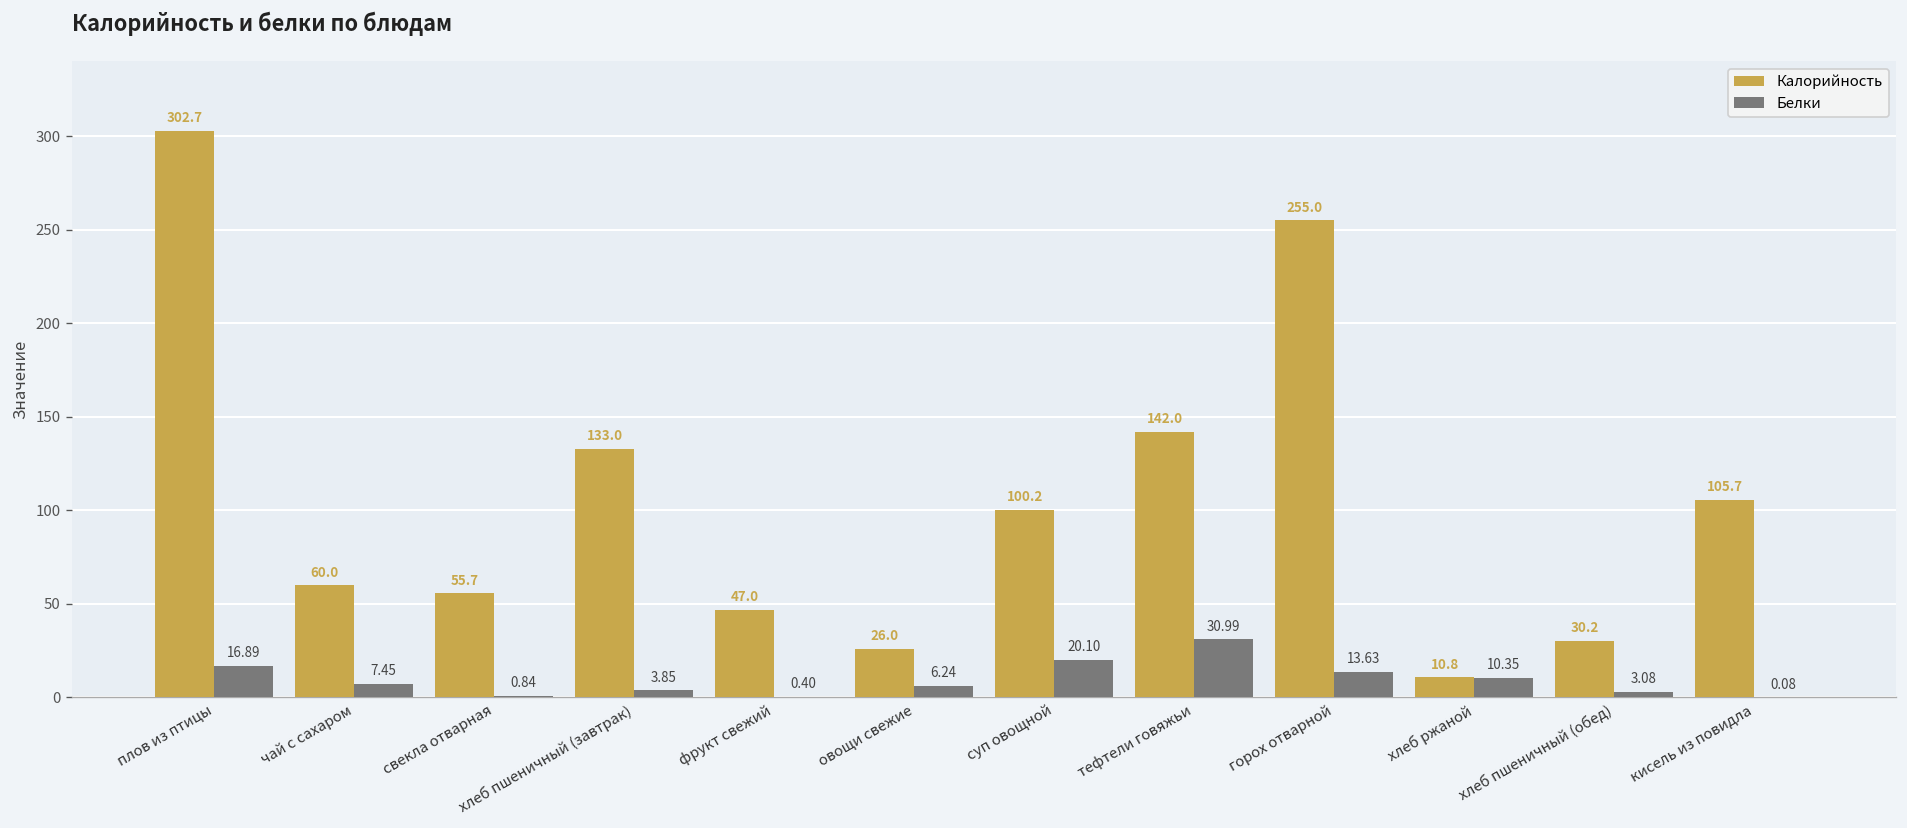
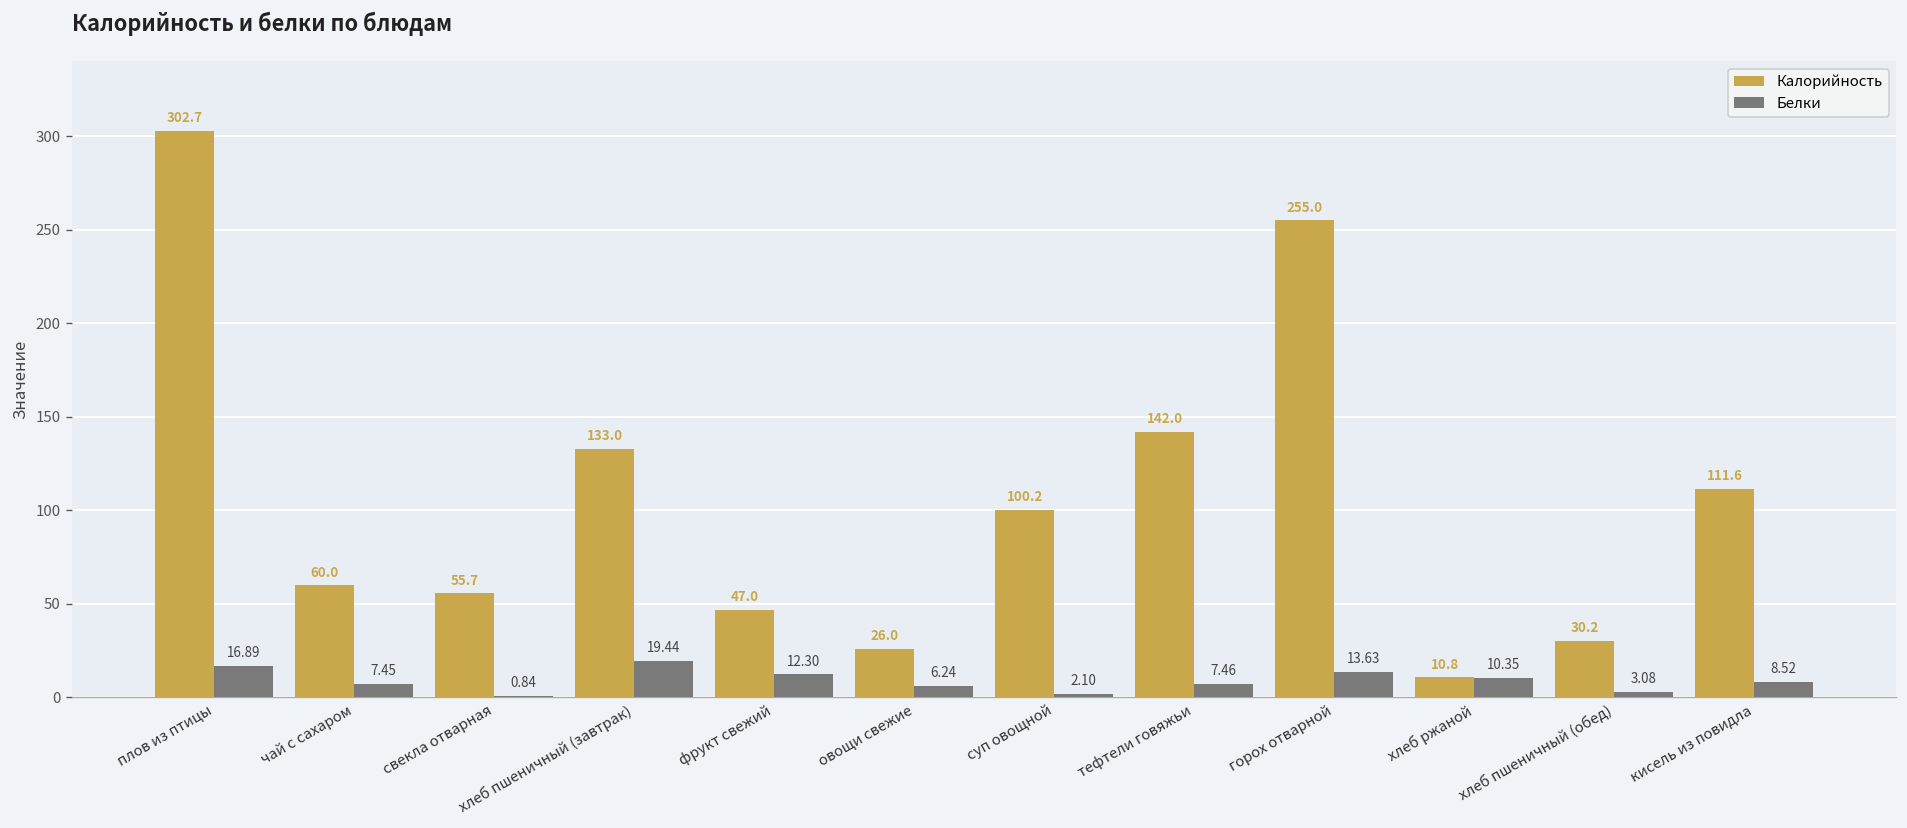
Белки, хлеб пшеничный (завтрак): 3.85 -> 19.44
Белки, фрукт свежий: 0.40 -> 12.30
Белки, суп овощной: 20.10 -> 2.10
Белки, тефтели говяжьи: 30.99 -> 7.46
Калорийность, кисель из повидла: 105.7 -> 111.6
Белки, кисель из повидла: 0.08 -> 8.52
